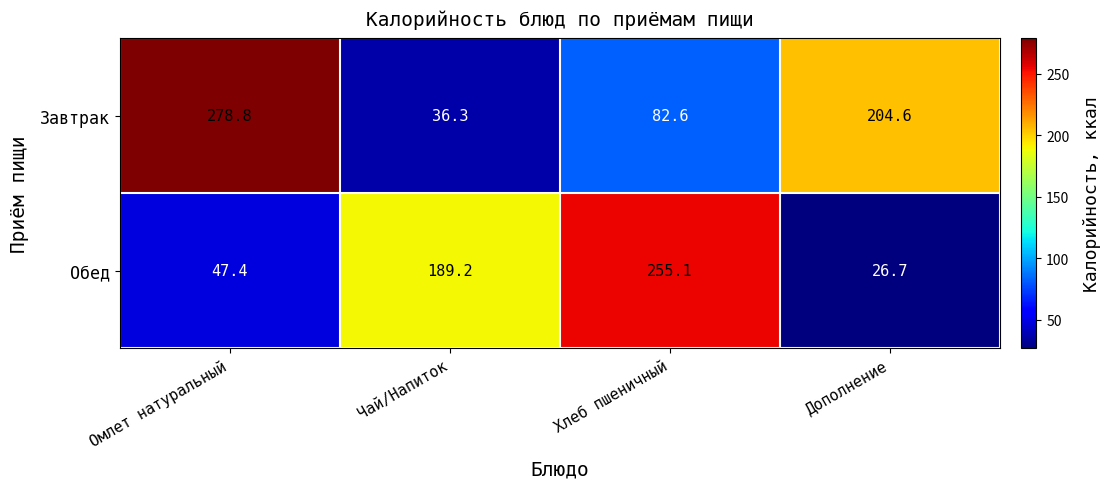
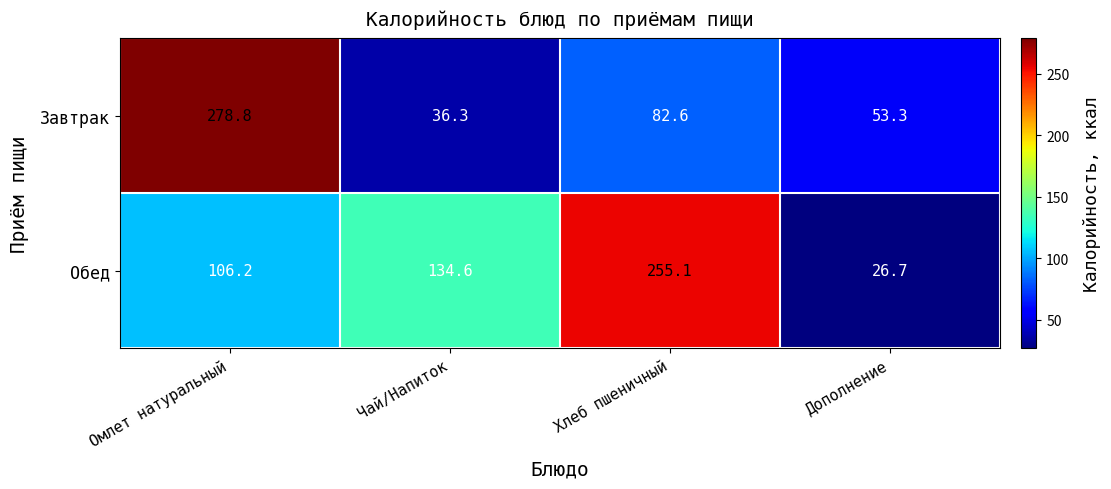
Завтрак, Дополнение: 204.6 -> 53.3
Обед, Омлет натуральный: 47.4 -> 106.2
Обед, Чай/Напиток: 189.2 -> 134.6
